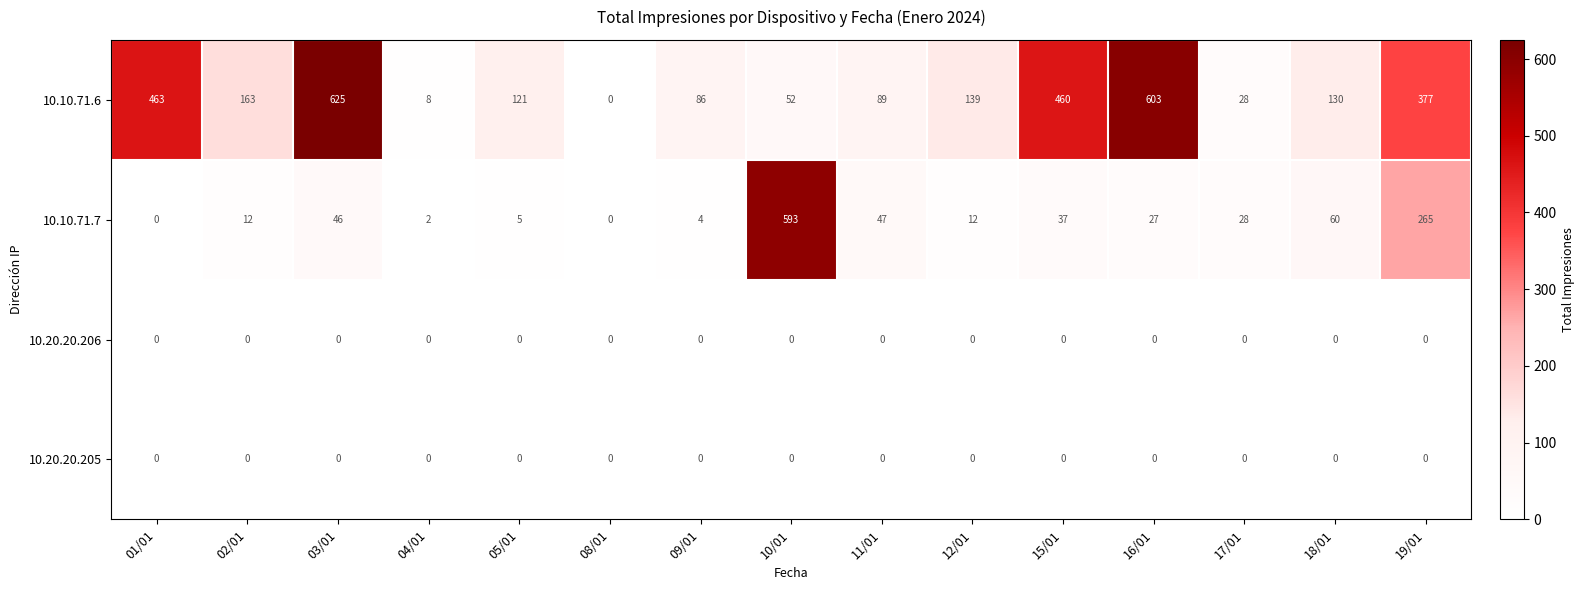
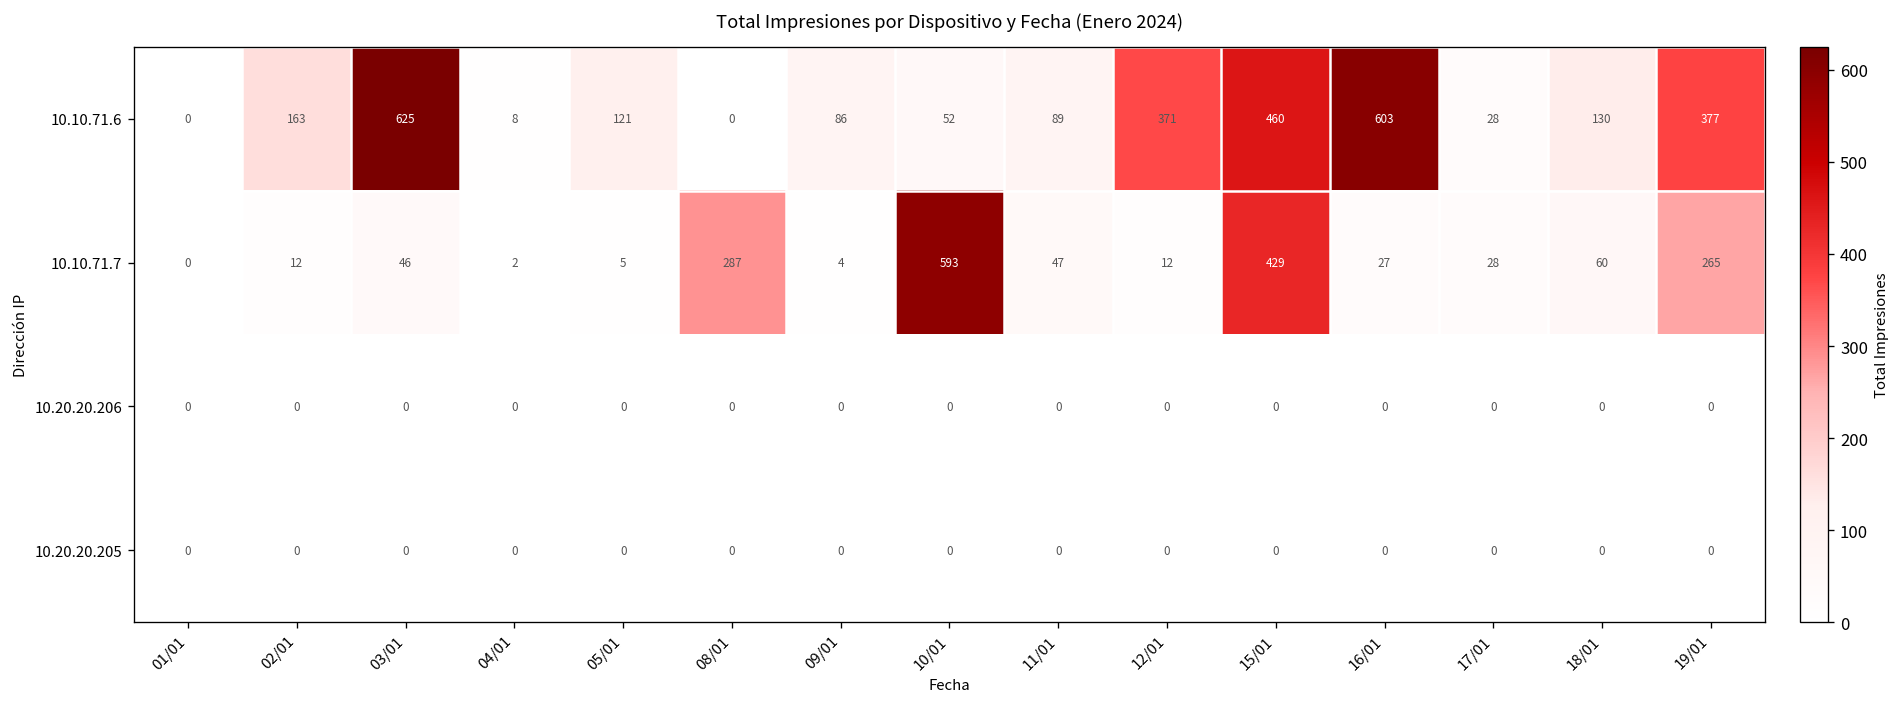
10.10.71.6, 01/01: 463 -> 0
10.10.71.6, 12/01: 139 -> 371
10.10.71.7, 08/01: 0 -> 287
10.10.71.7, 15/01: 37 -> 429
